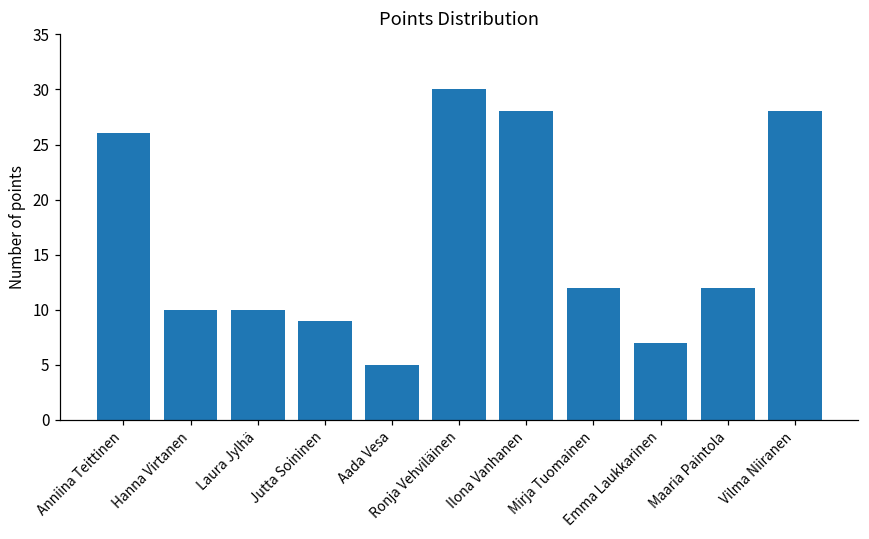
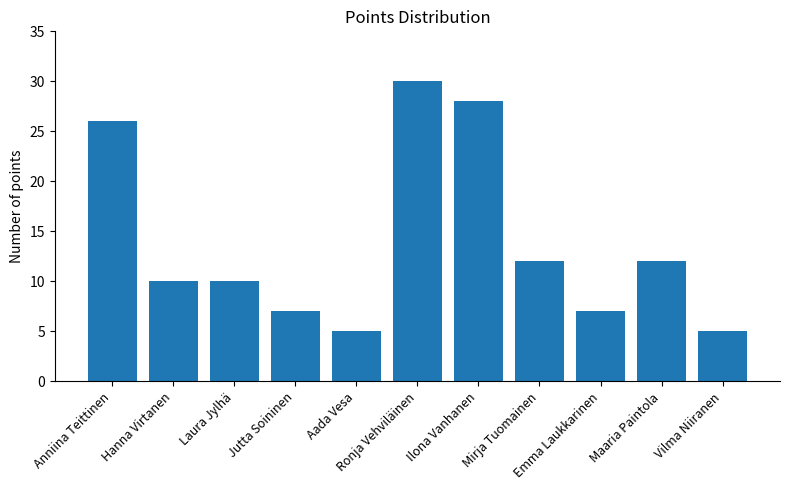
Jutta Soininen: 9 -> 7
Vilma Niiranen: 28 -> 5
